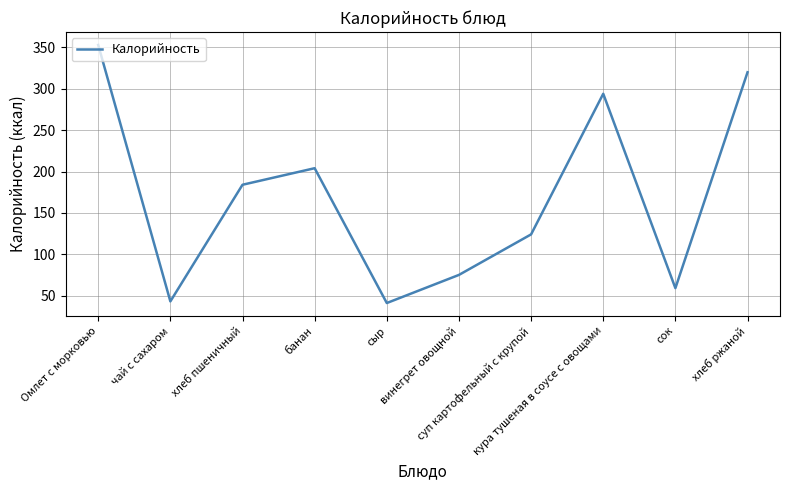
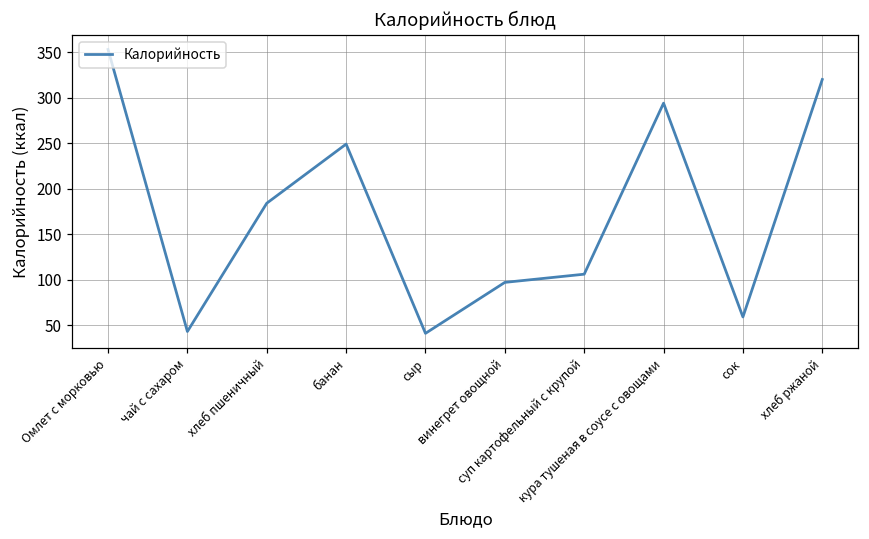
банан: 200 -> 250
винегрет овощной: 80 -> 100
суп картофельный с крупой: 120 -> 110
